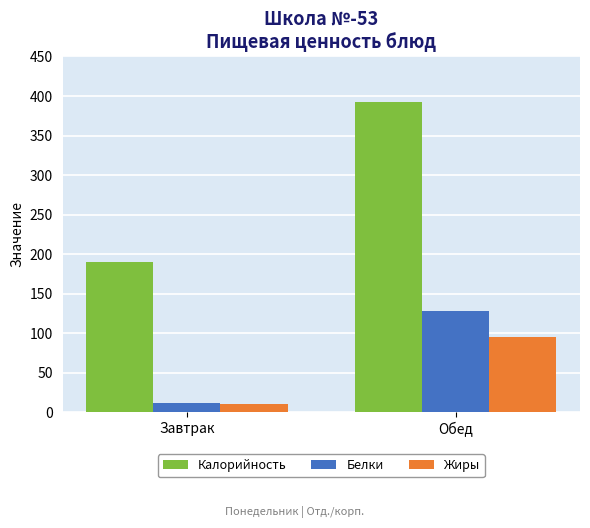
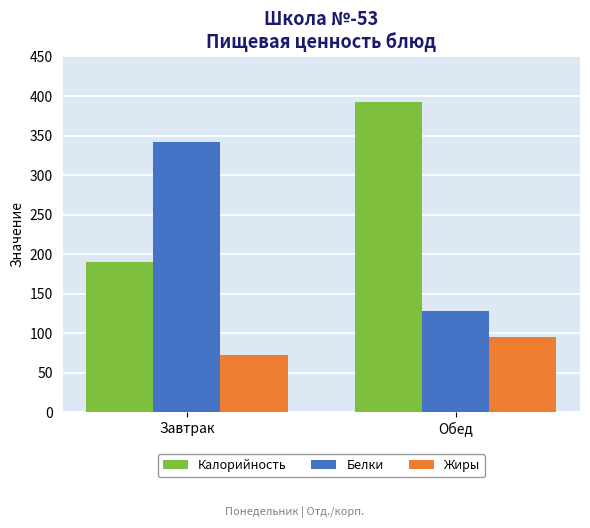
Белки, Завтрак: 10 -> 340
Жиры, Завтрак: 10 -> 70
